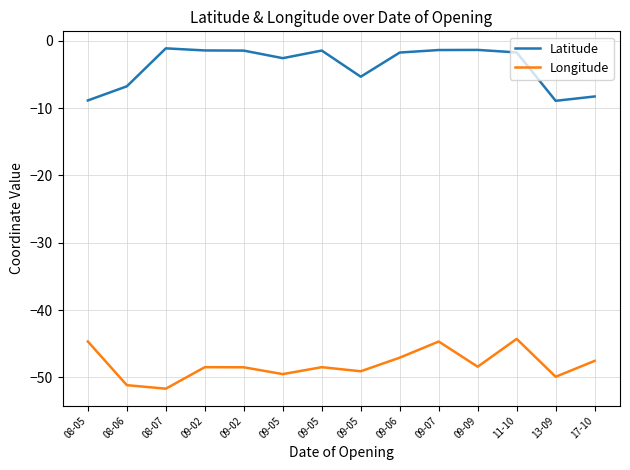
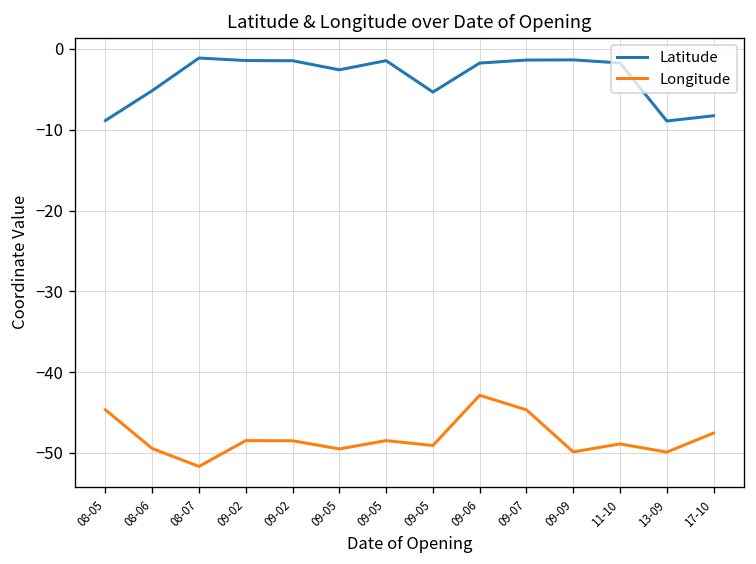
Latitude, 08-06: -7 -> -5
Longitude, 08-06: -51 -> -49
Longitude, 09-06: -47 -> -43
Longitude, 09-09: -48 -> -50
Longitude, 11-10: -44 -> -49
